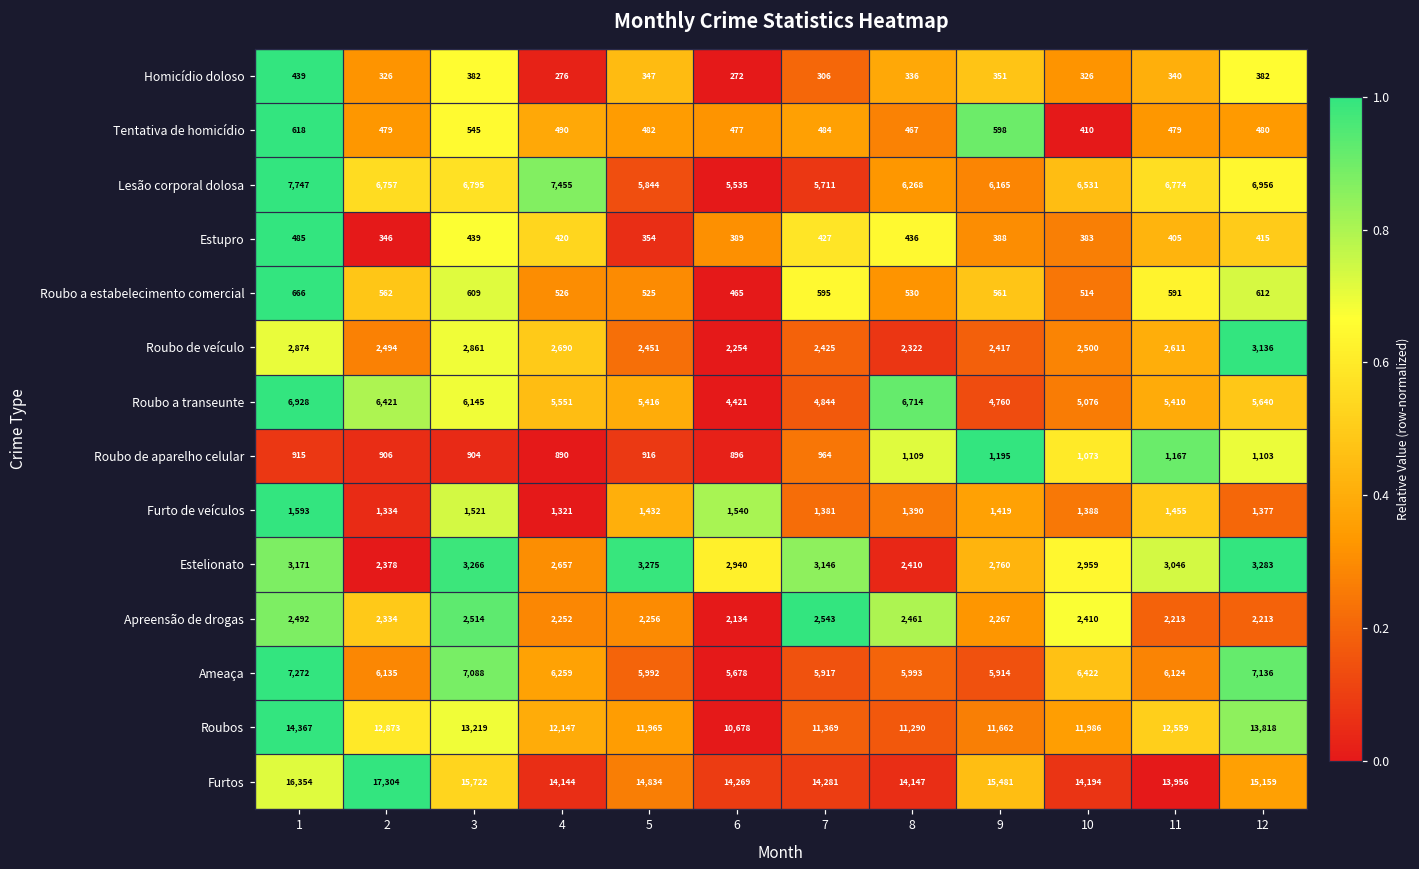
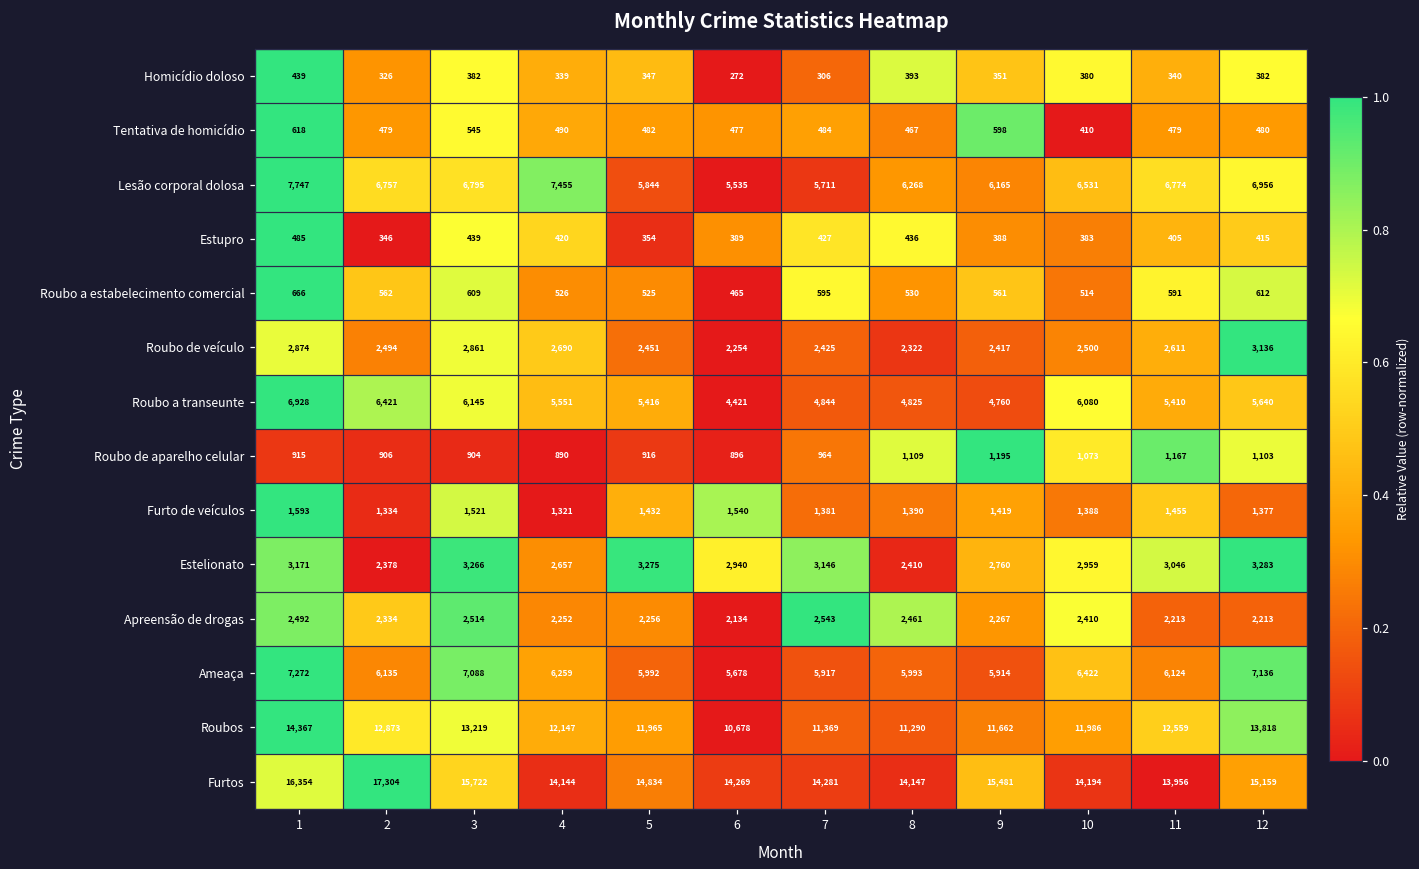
Homicídio doloso, 4: 276 -> 339
Homicídio doloso, 8: 336 -> 393
Homicídio doloso, 10: 326 -> 380
Roubo a transeunte, 8: 6,714 -> 4,825
Roubo a transeunte, 10: 5,076 -> 6,080
